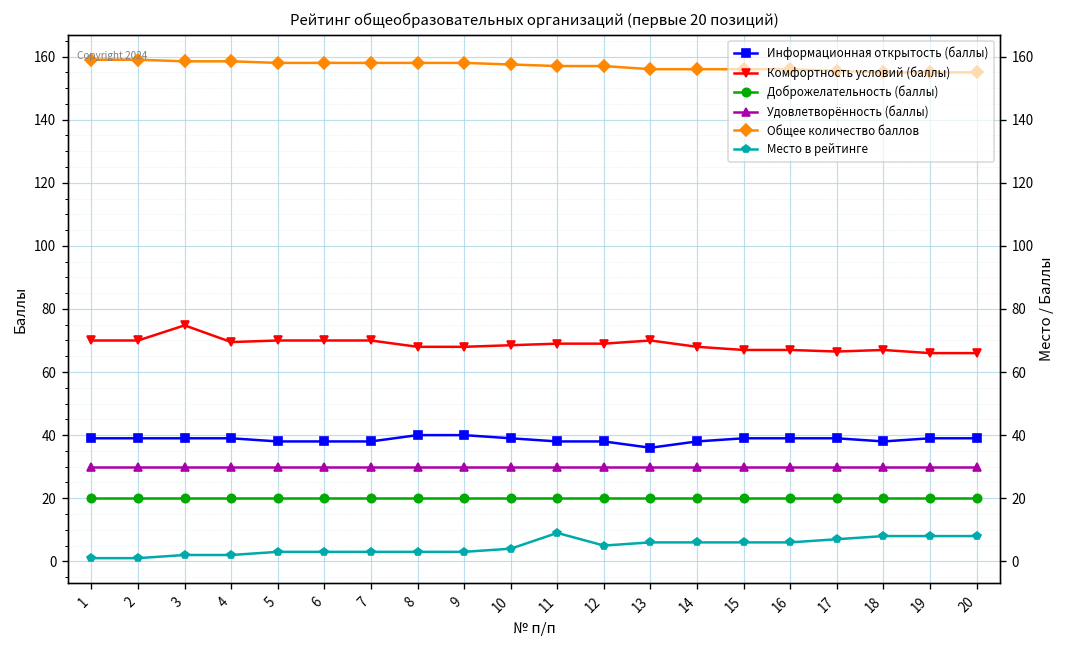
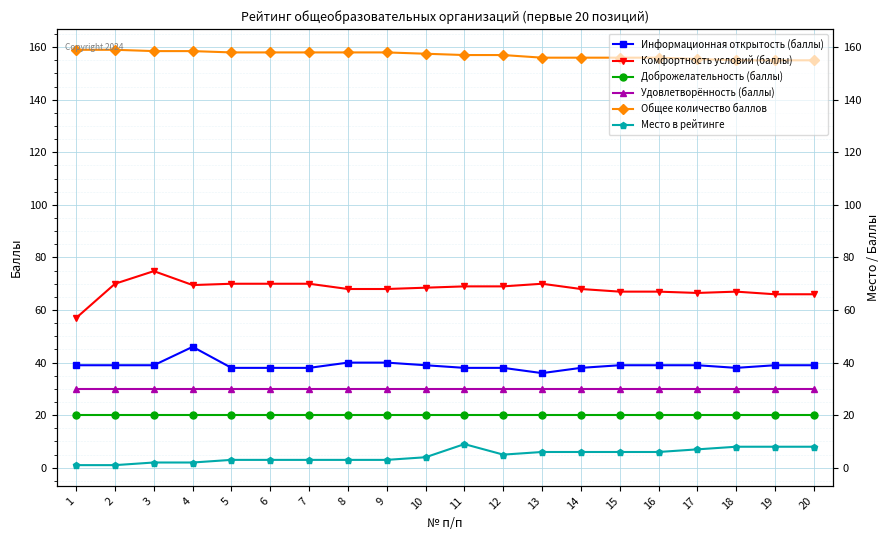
Комфортность условий (баллы), 1: 70 -> 57
Информационная открытость (баллы), 4: 39 -> 46
